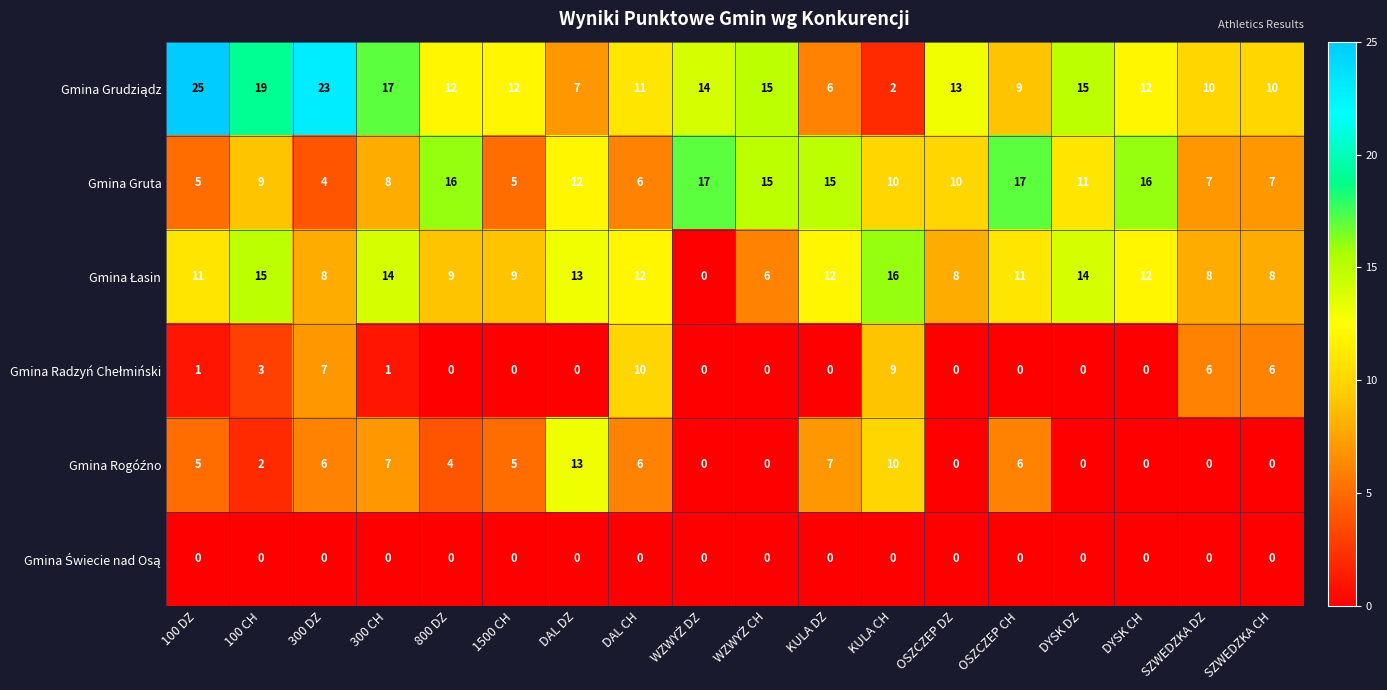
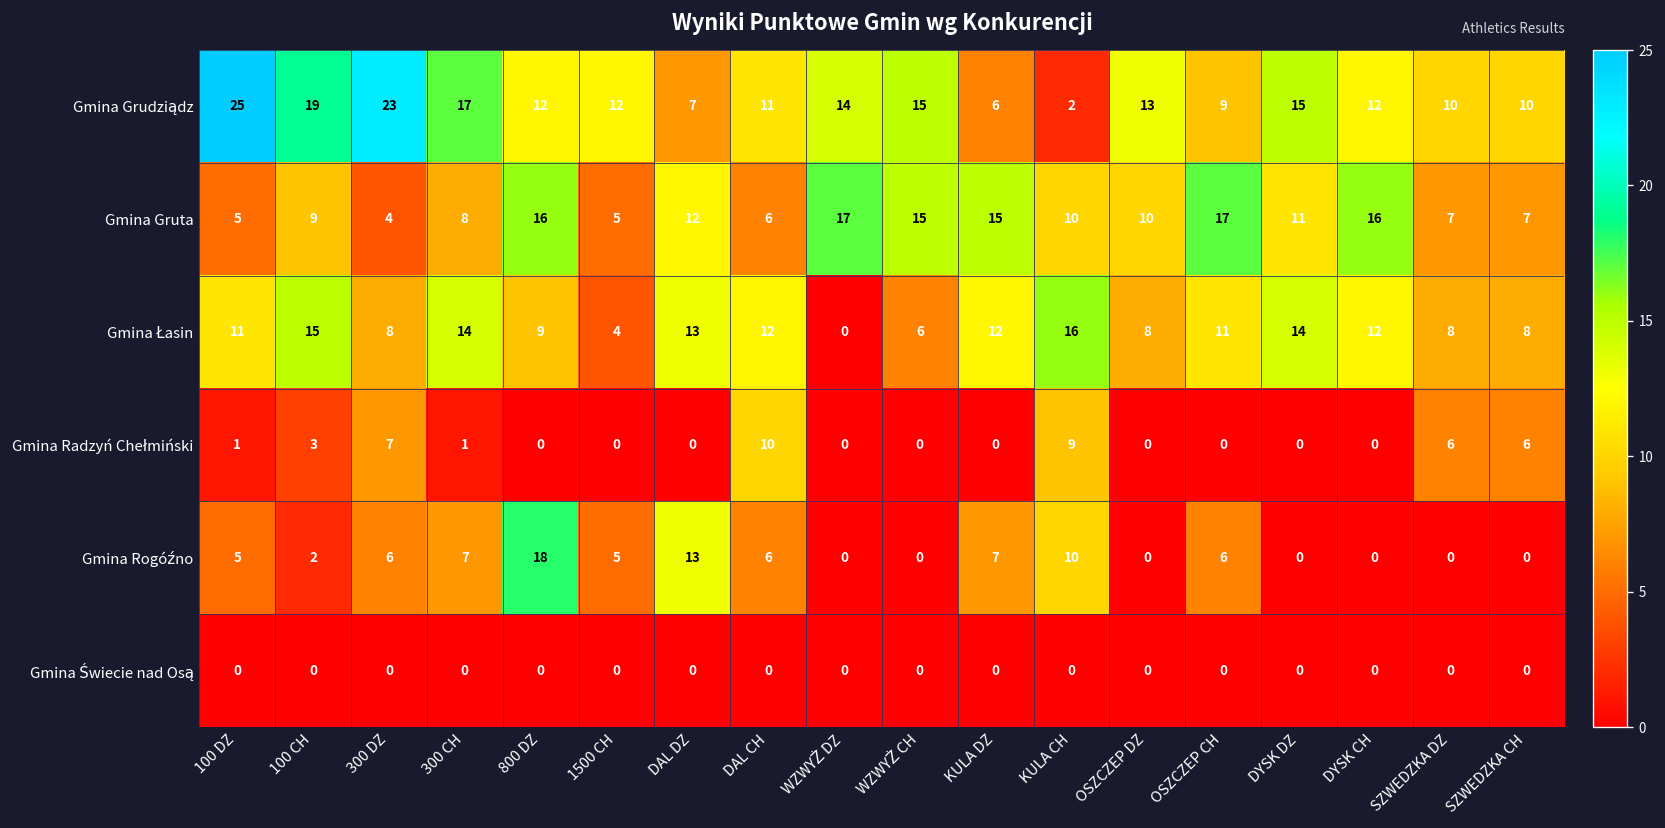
Gmina Łasin, 1500 CH: 9 -> 4
Gmina Rogóźno, 800 DZ: 4 -> 18
